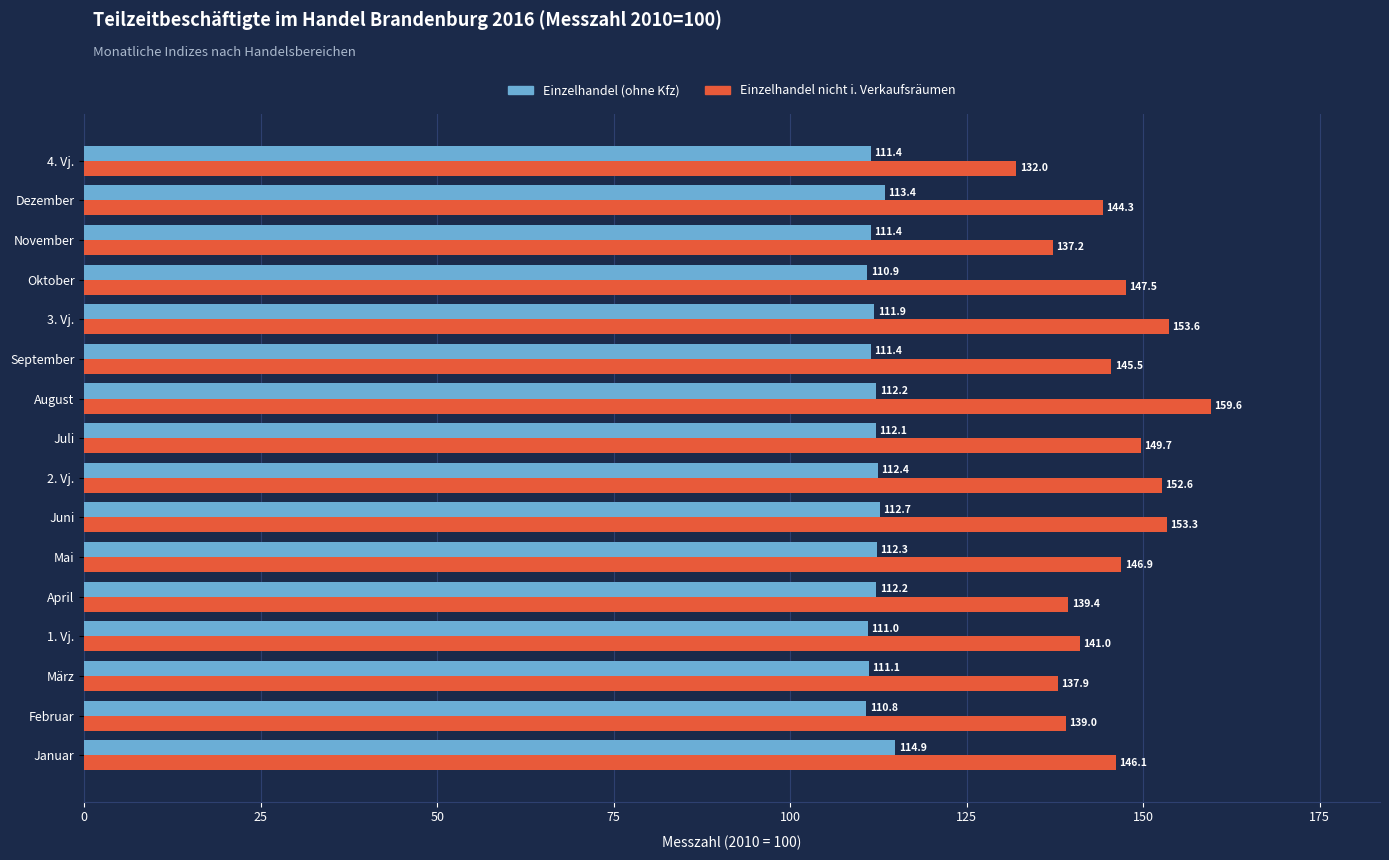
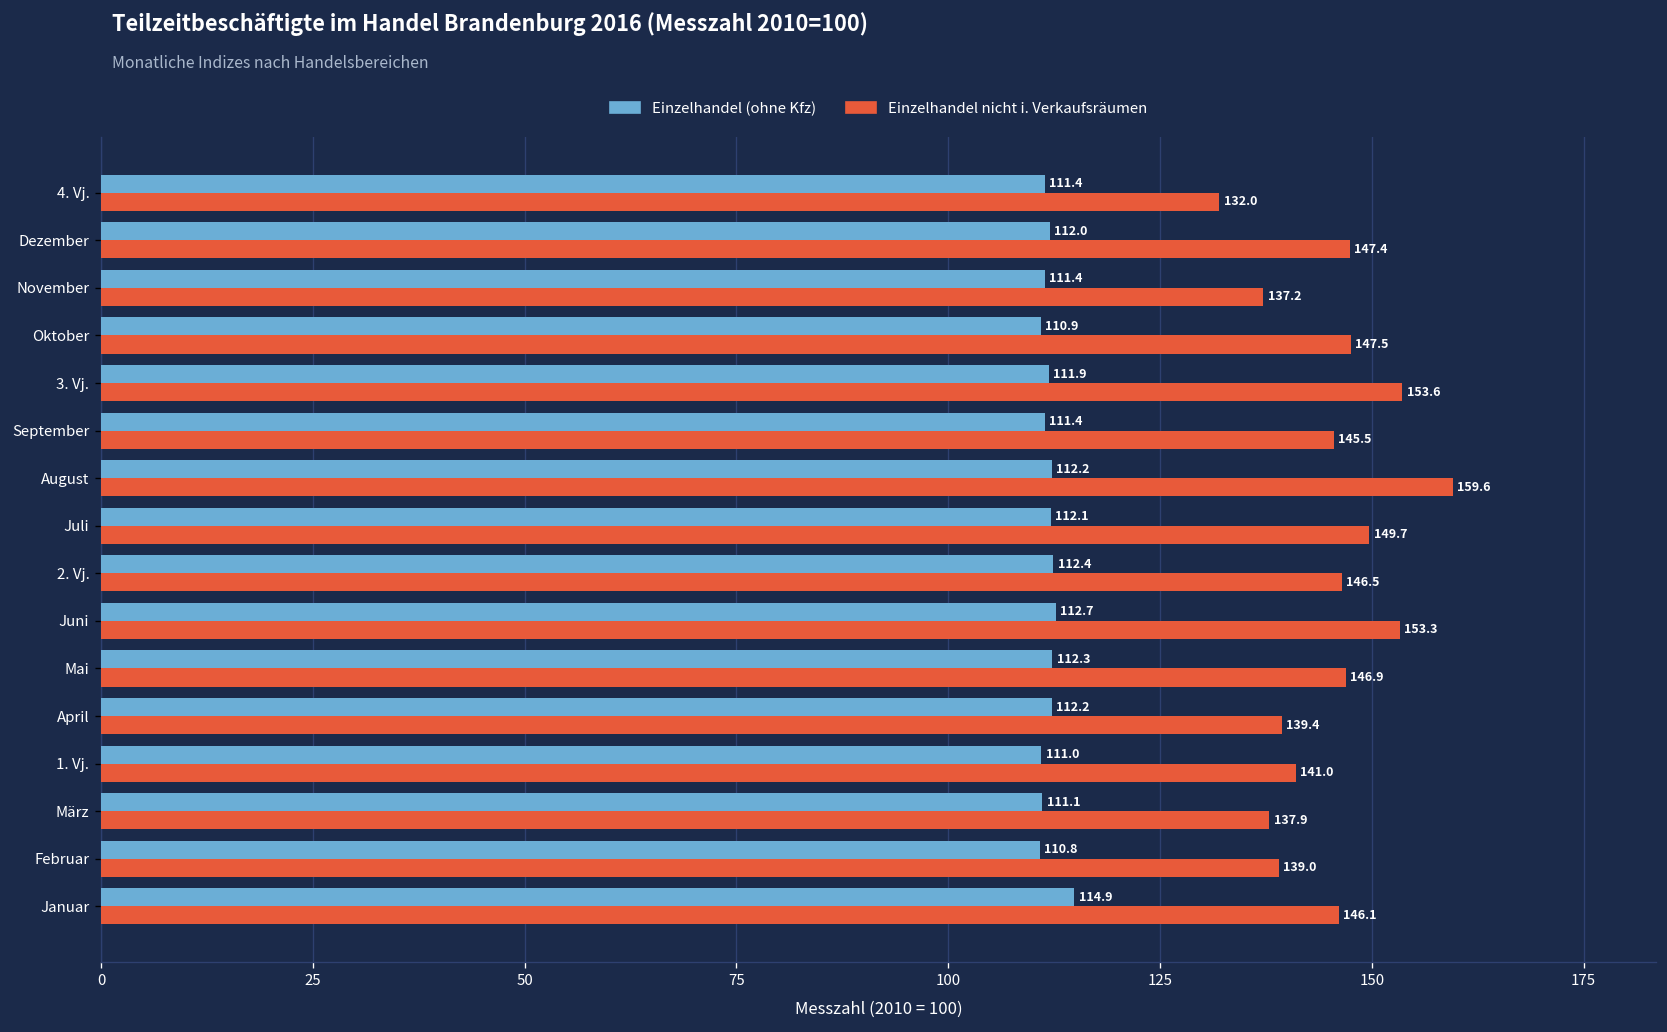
Einzelhandel (ohne Kfz), Dezember: 113.4 -> 112.0
Einzelhandel nicht i. Verkaufsräumen, Dezember: 144.3 -> 147.4
Einzelhandel nicht i. Verkaufsräumen, 2. Vj.: 152.6 -> 146.5
